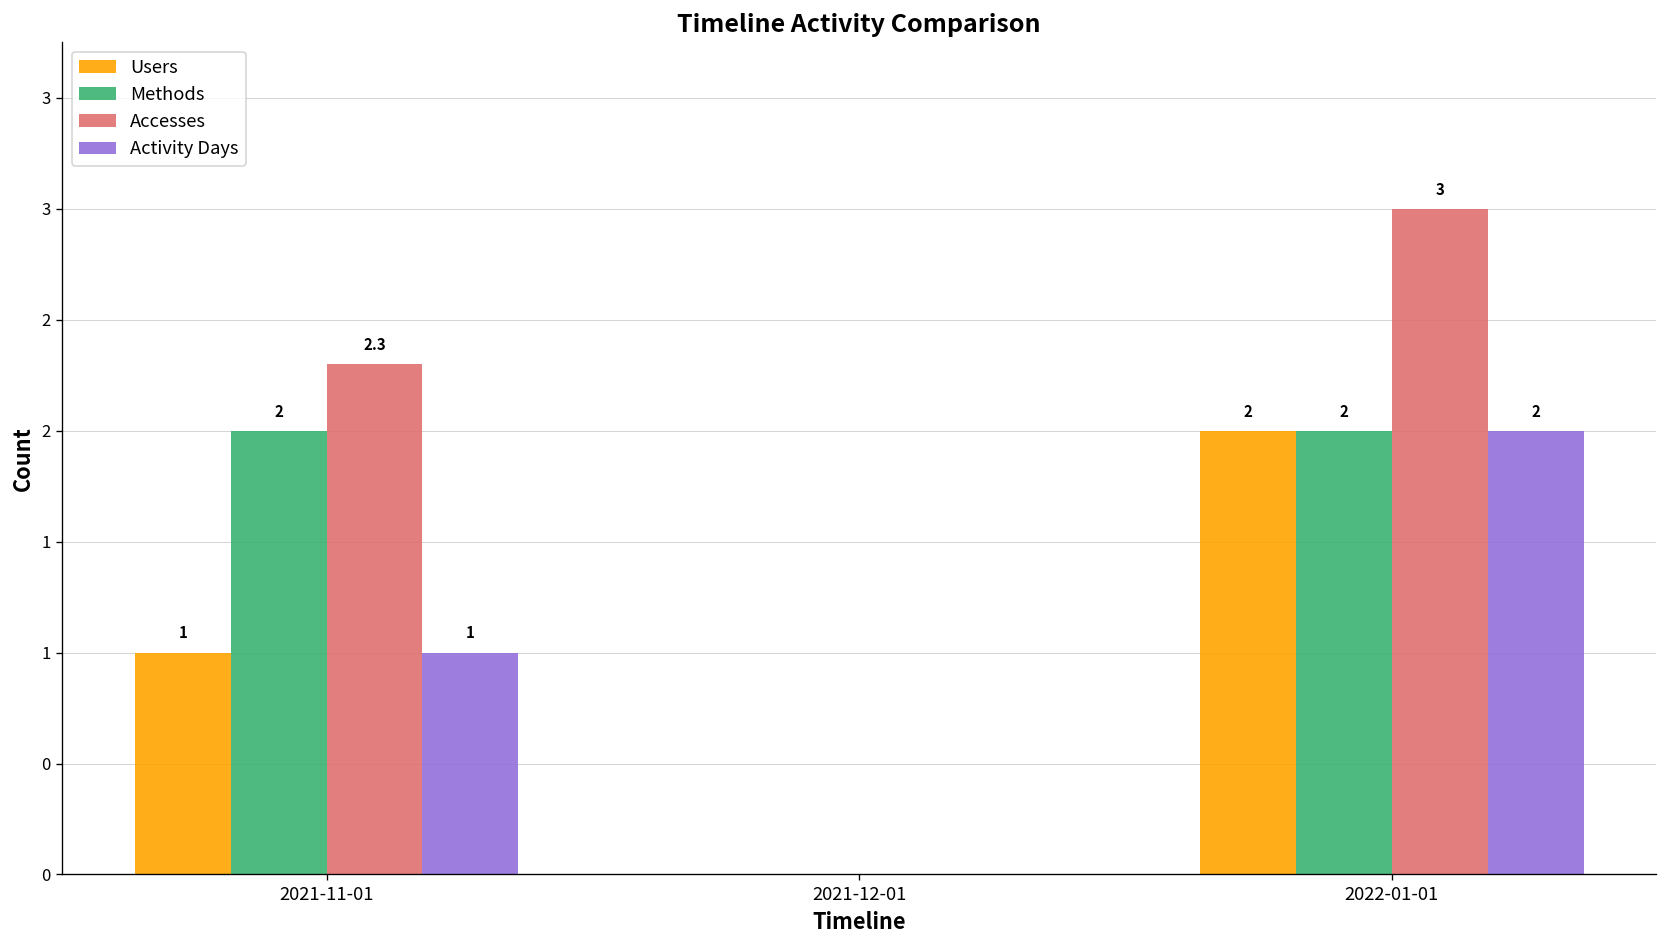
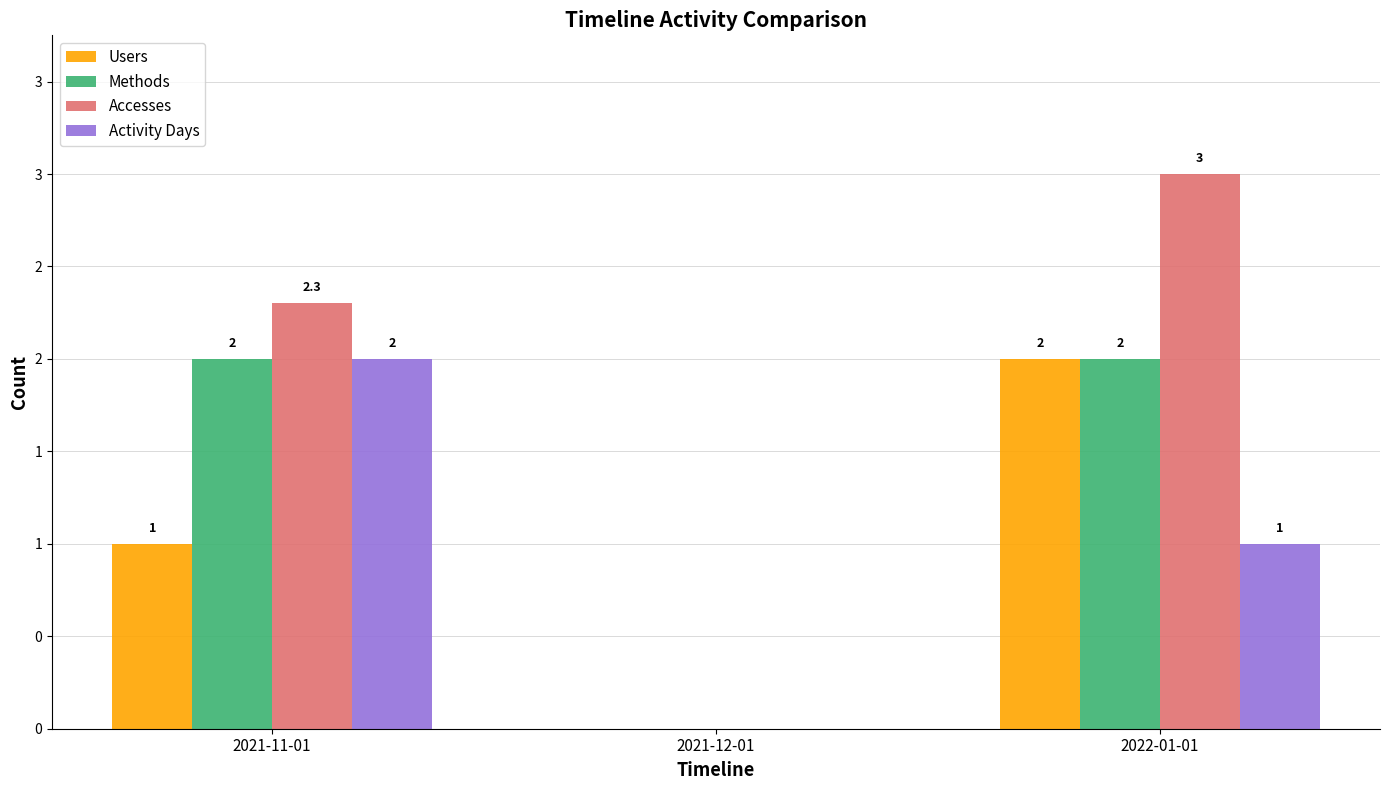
Activity Days, 2021-11-01: 1 -> 2
Activity Days, 2022-01-01: 2 -> 1
